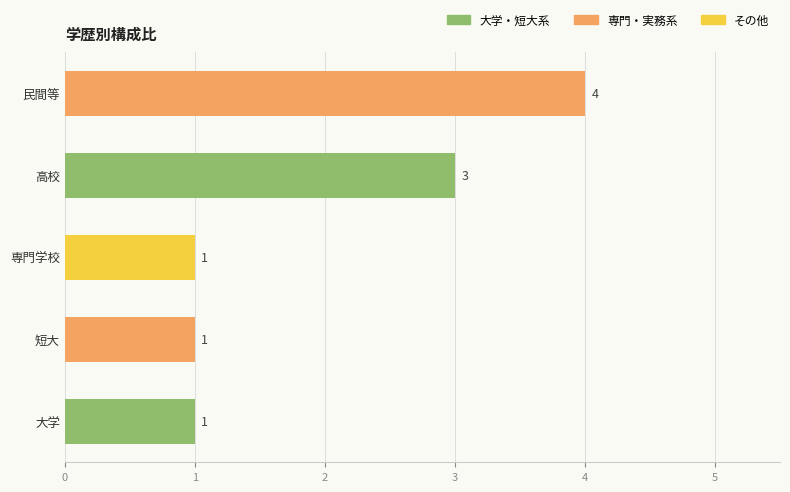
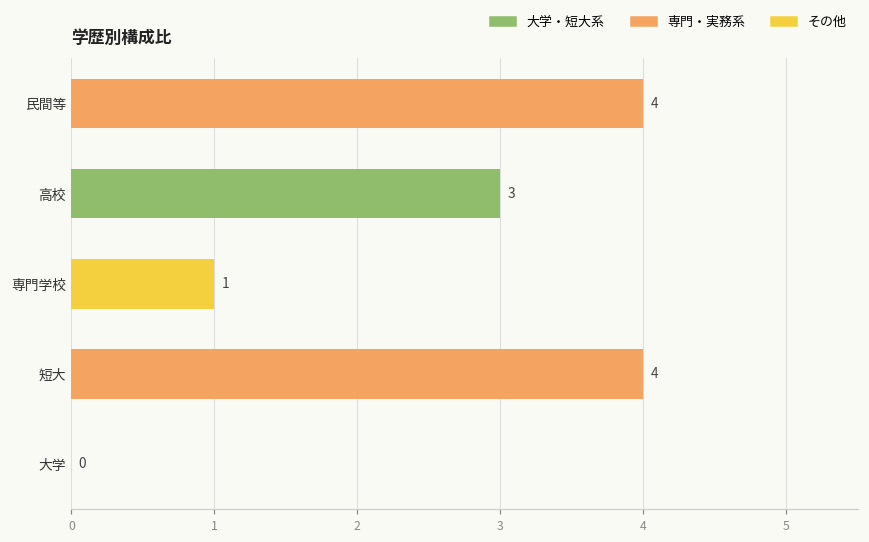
短大: 1 -> 4
大学: 1 -> 0
